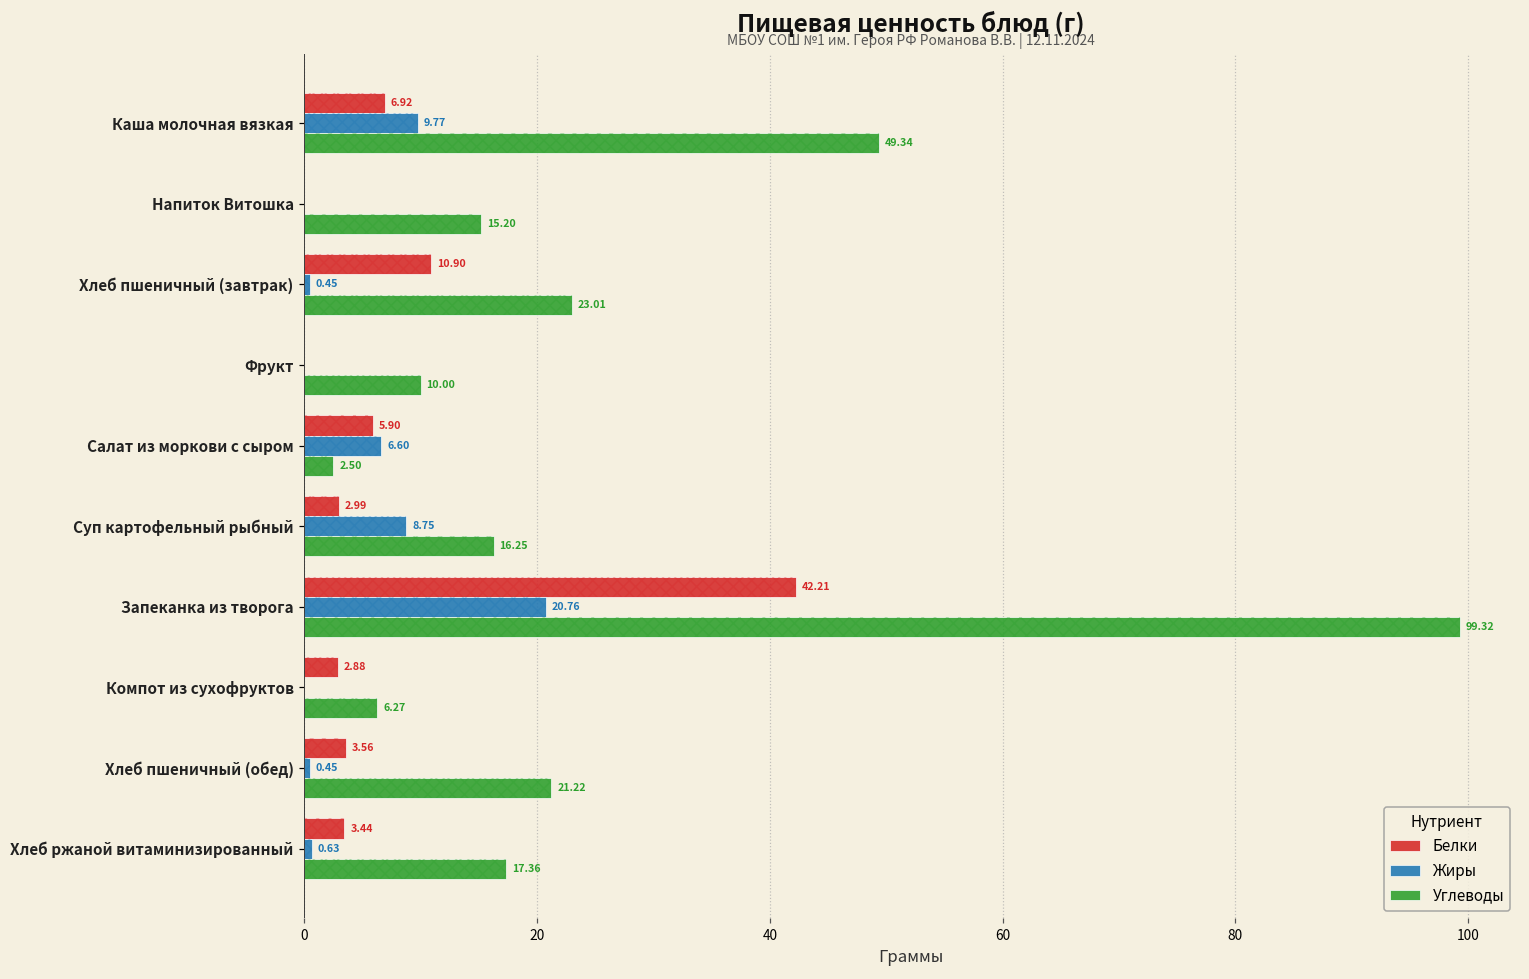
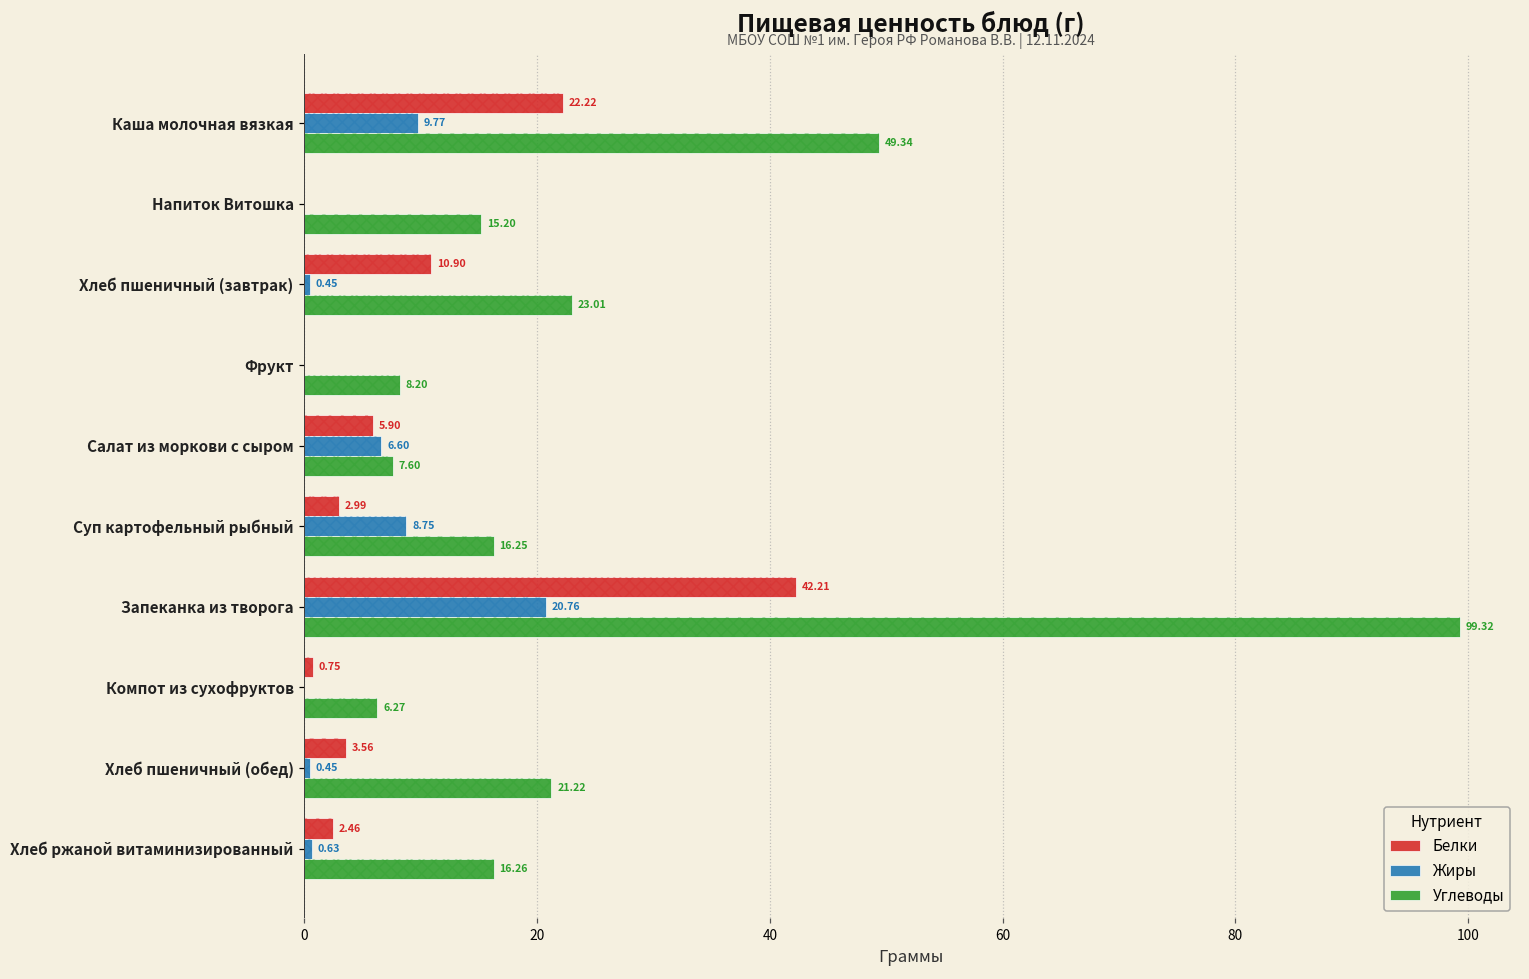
Белки, Каша молочная вязкая: 6.92 -> 22.22
Углеводы, Фрукт: 10.00 -> 8.20
Углеводы, Салат из моркови с сыром: 2.50 -> 7.60
Белки, Компот из сухофруктов: 2.88 -> 0.75
Белки, Хлеб ржаной витаминизированный: 3.44 -> 2.46
Углеводы, Хлеб ржаной витаминизированный: 17.36 -> 16.26
